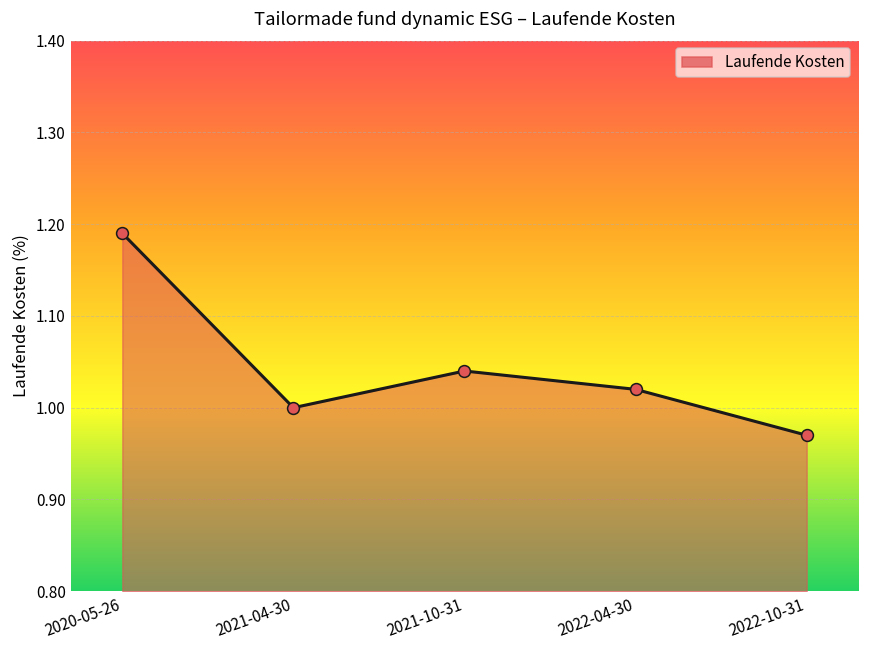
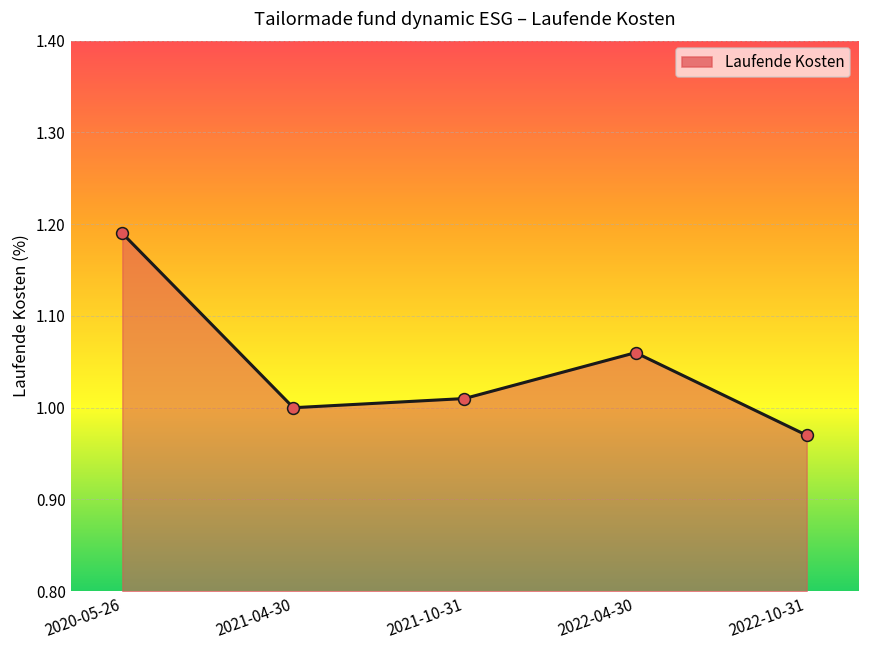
2021-10-31: 1.04 -> 1.01
2022-04-30: 1.02 -> 1.06
